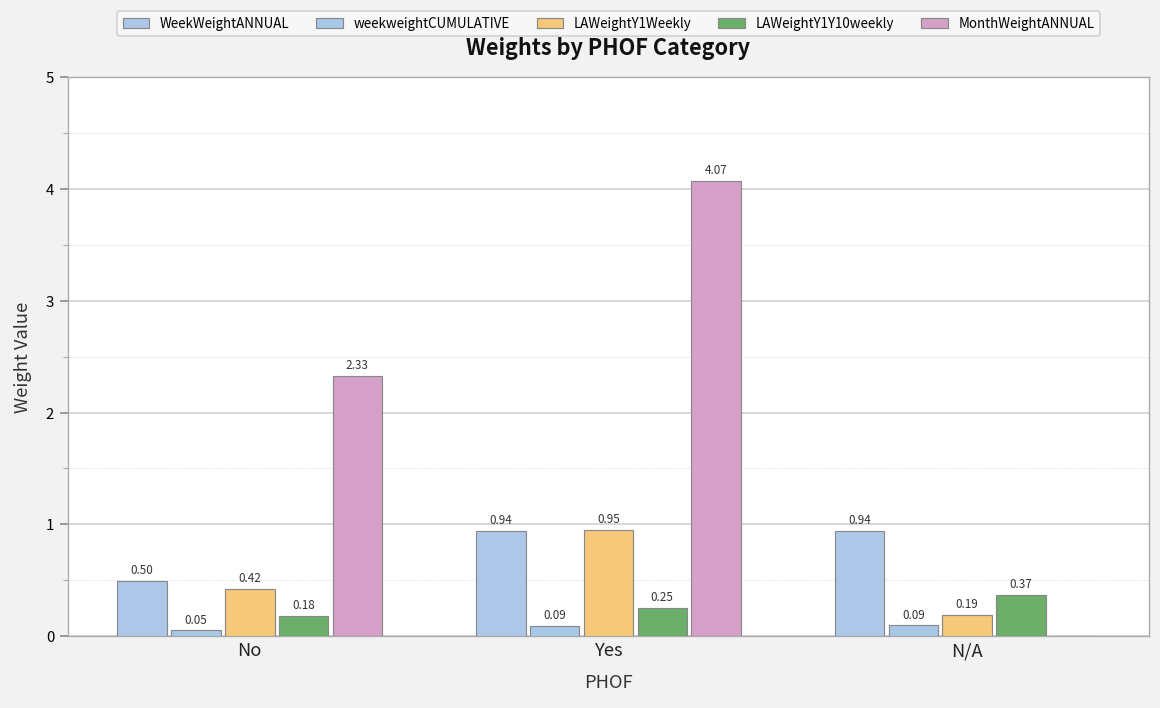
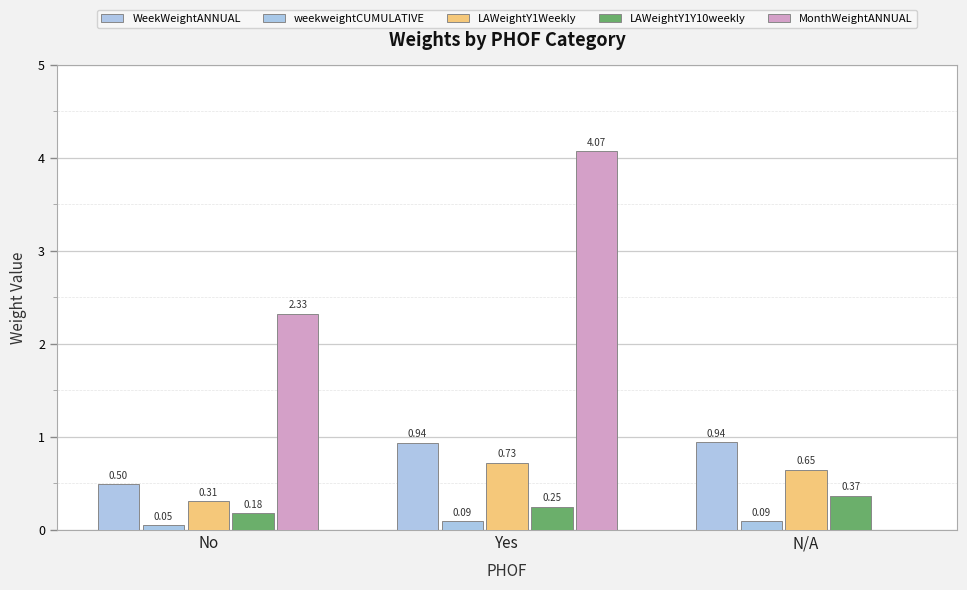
LAWeightY1Weekly, No: 0.42 -> 0.31
LAWeightY1Weekly, Yes: 0.95 -> 0.73
LAWeightY1Weekly, N/A: 0.19 -> 0.65
